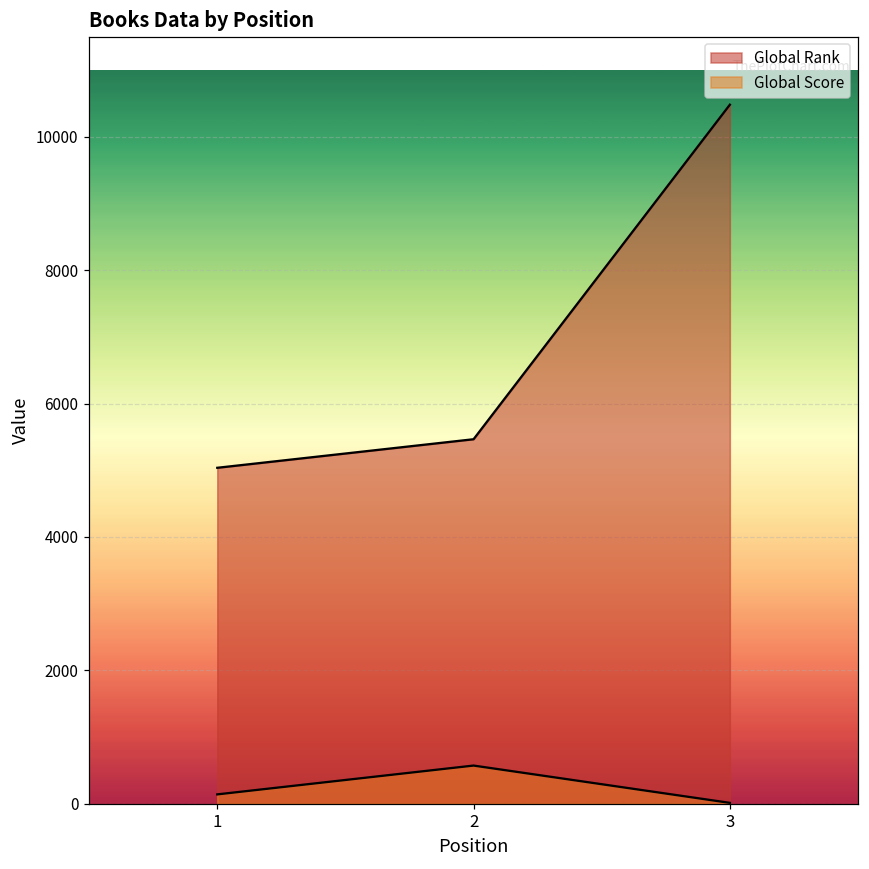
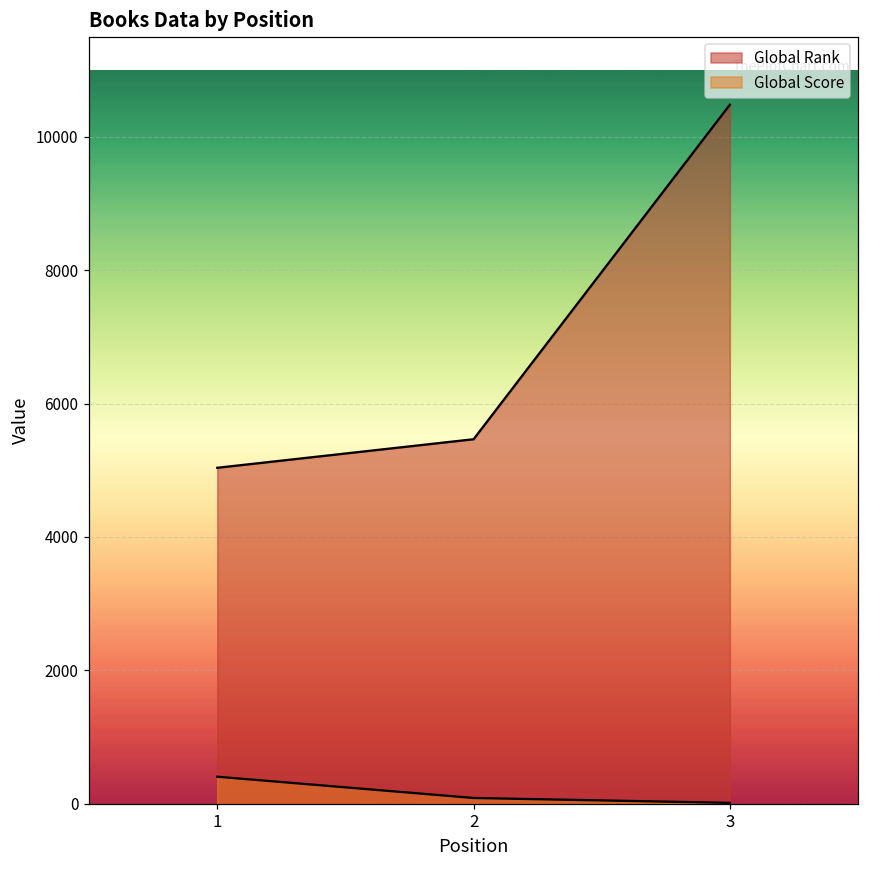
Global Score, 1: 100 -> 400
Global Score, 2: 600 -> 100
